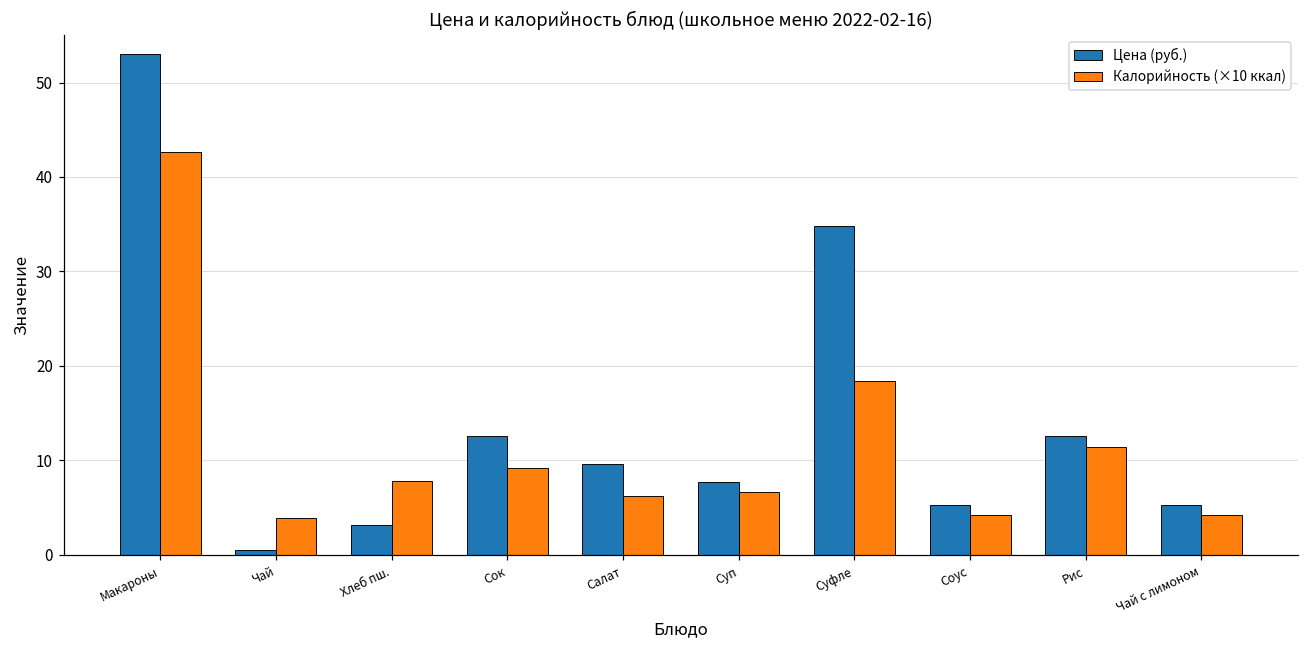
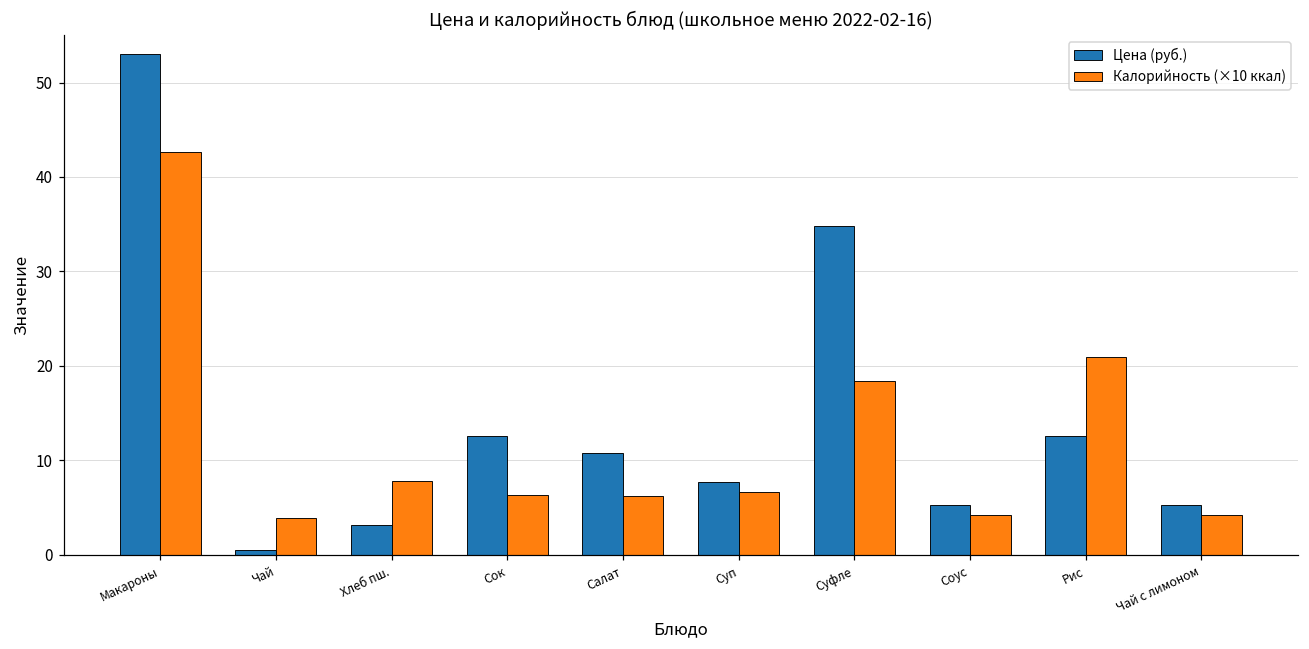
Калорийность (×10 ккал), Сок: 9 -> 6
Цена (руб.), Салат: 10 -> 11
Калорийность (×10 ккал), Рис: 11 -> 21
